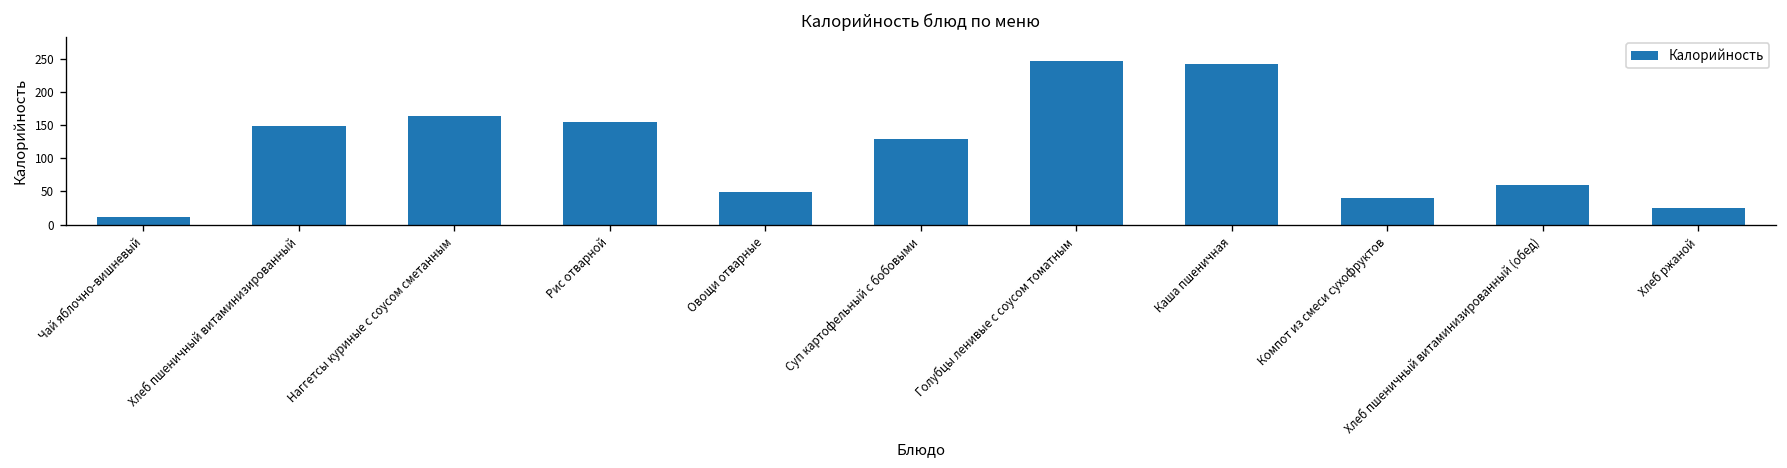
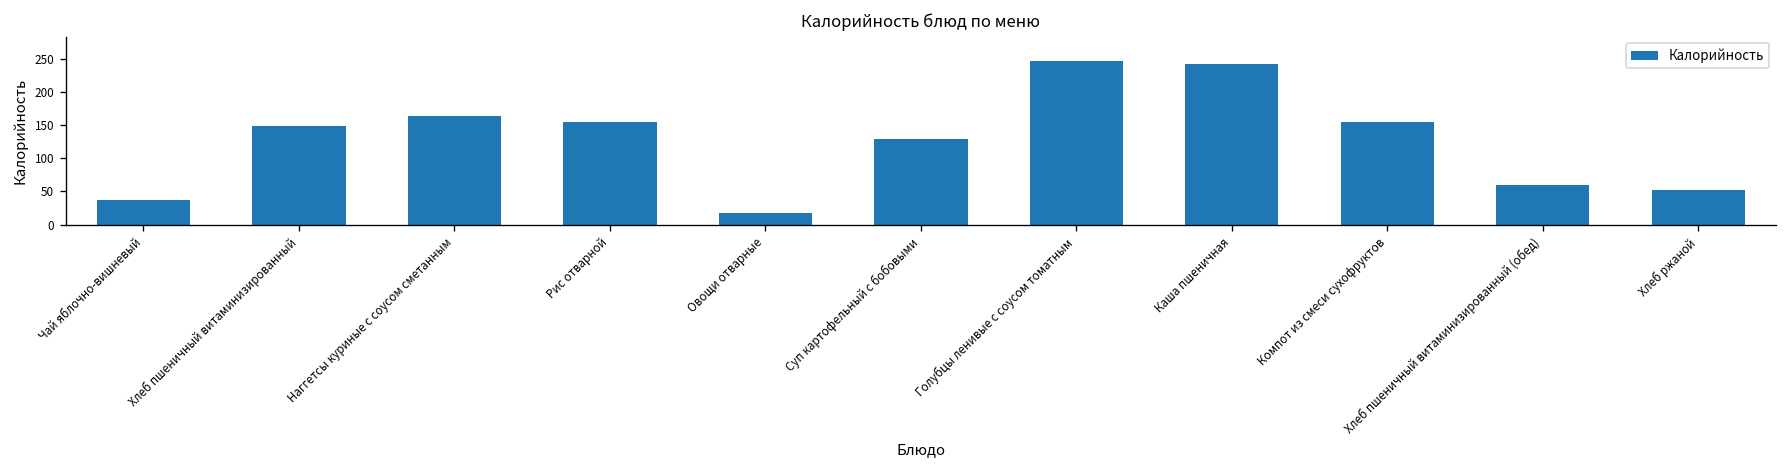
Чай яблочно-вишневый: 10 -> 40
Овощи отварные: 50 -> 20
Компот из смеси сухофруктов: 40 -> 160
Хлеб ржаной: 30 -> 50
